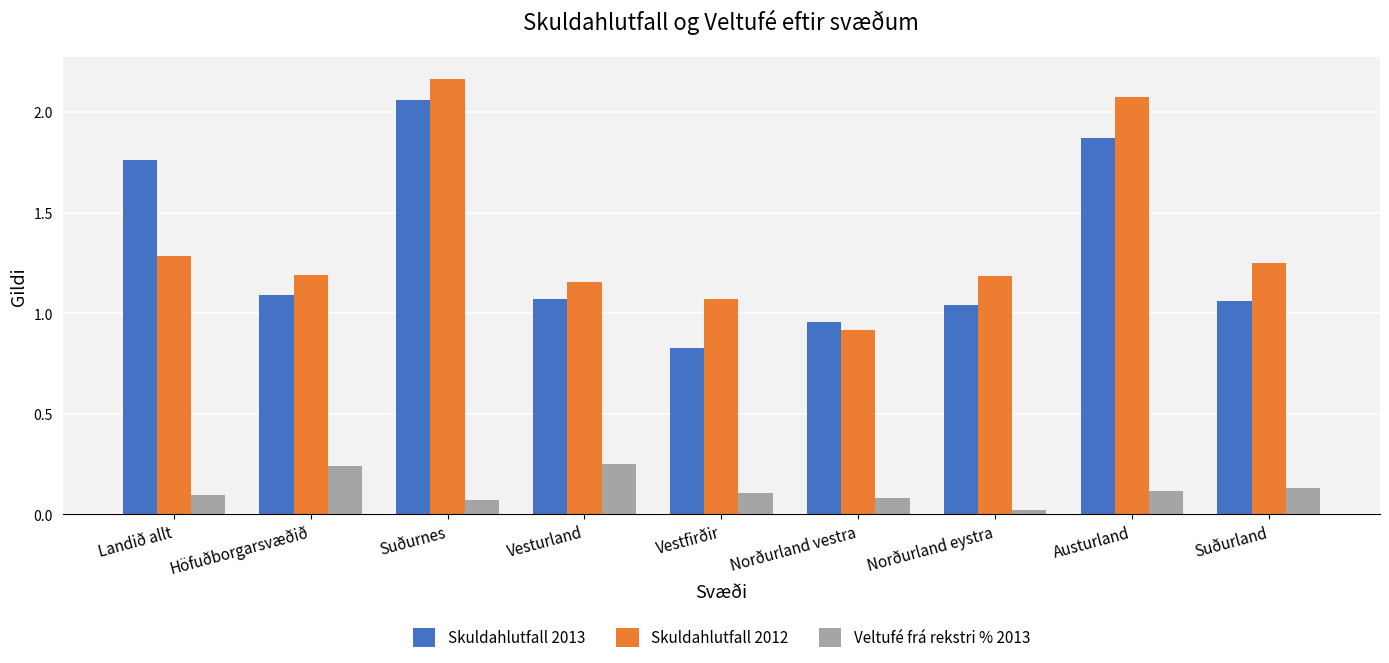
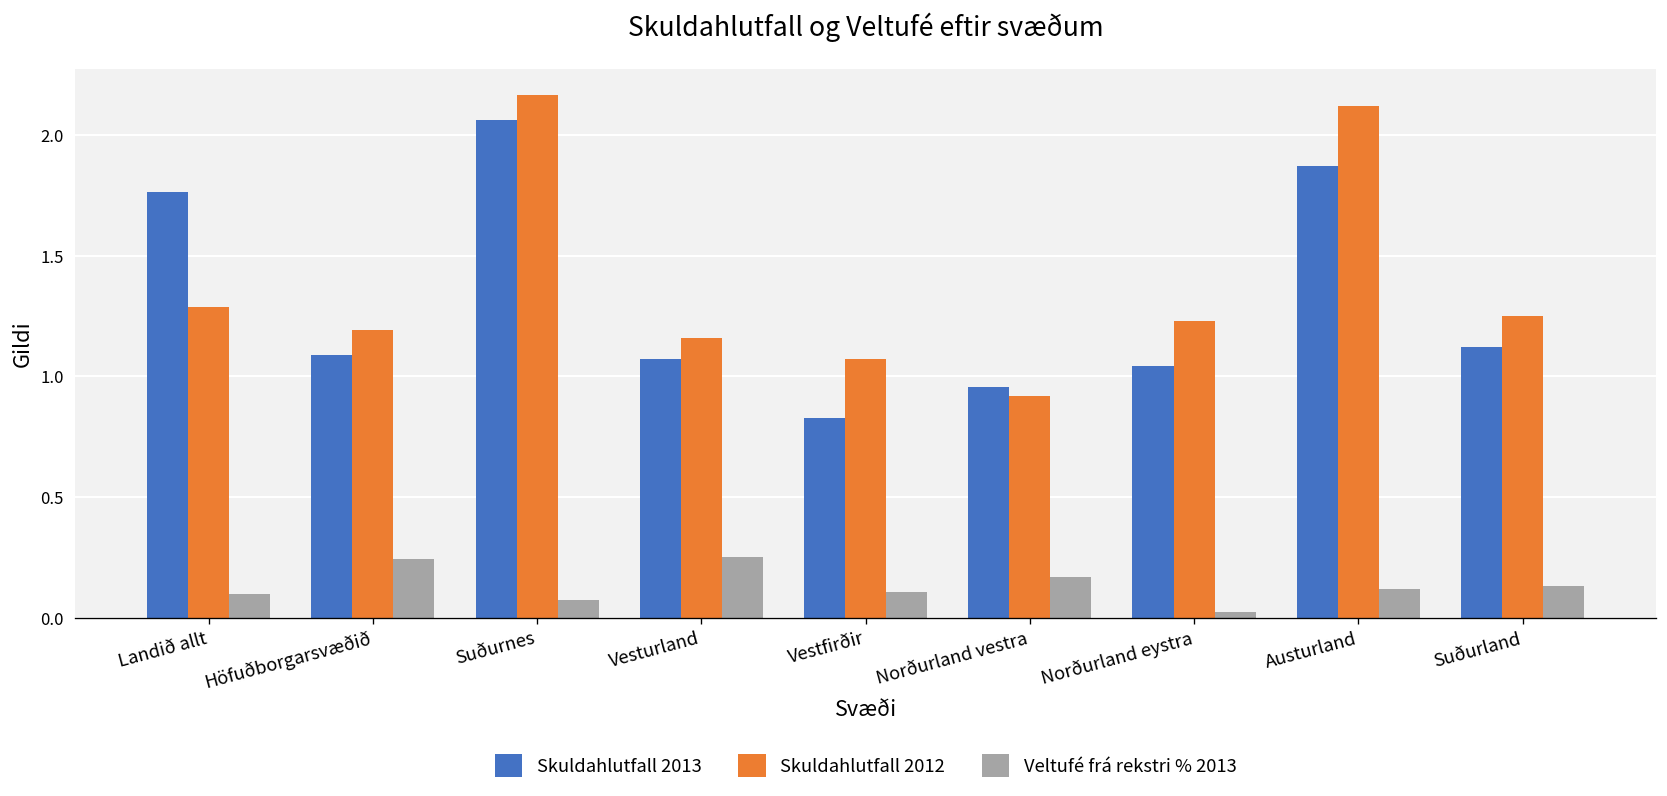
Veltufé frá rekstri % 2013, Norðurland vestra: 0.08 -> 0.17
Skuldahlutfall 2012, Norðurland eystra: 1.19 -> 1.23
Skuldahlutfall 2012, Austurland: 2.08 -> 2.12
Skuldahlutfall 2013, Suðurland: 1.06 -> 1.12
